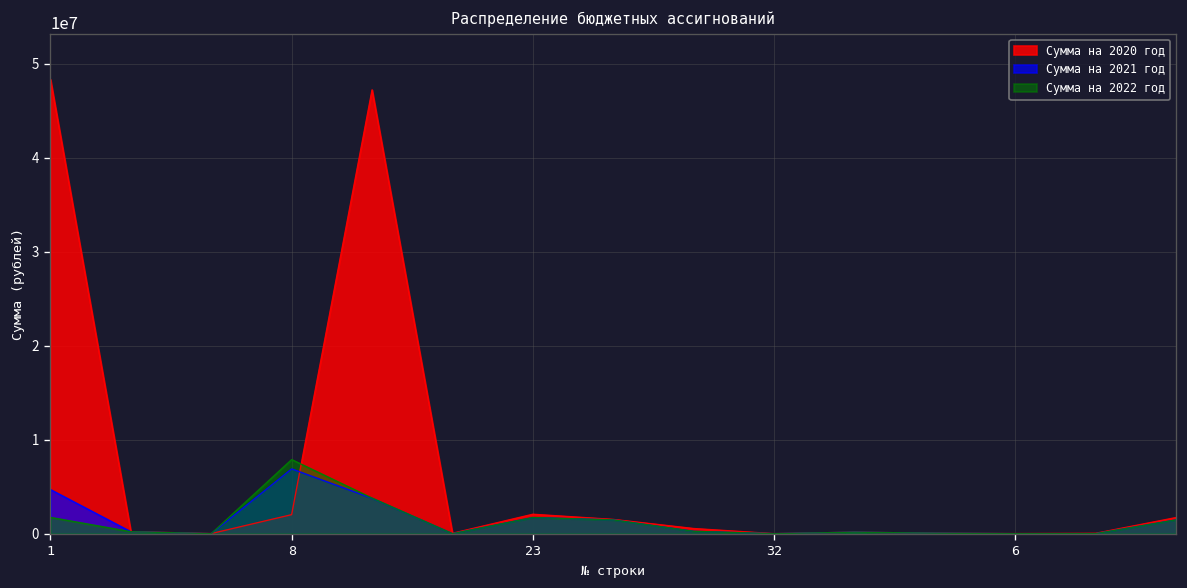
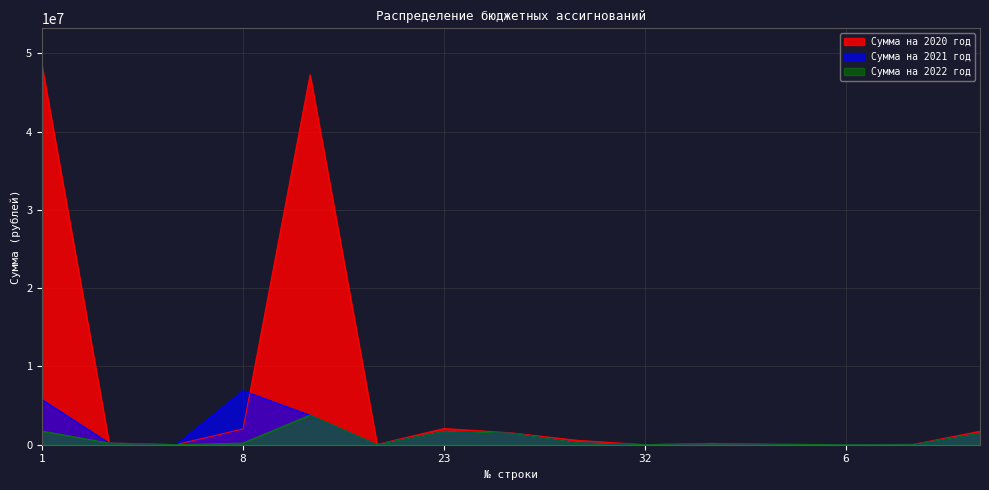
Сумма на 2021 год, 1: 5000000 -> 6000000
Сумма на 2022 год, 8: 8000000 -> 0
